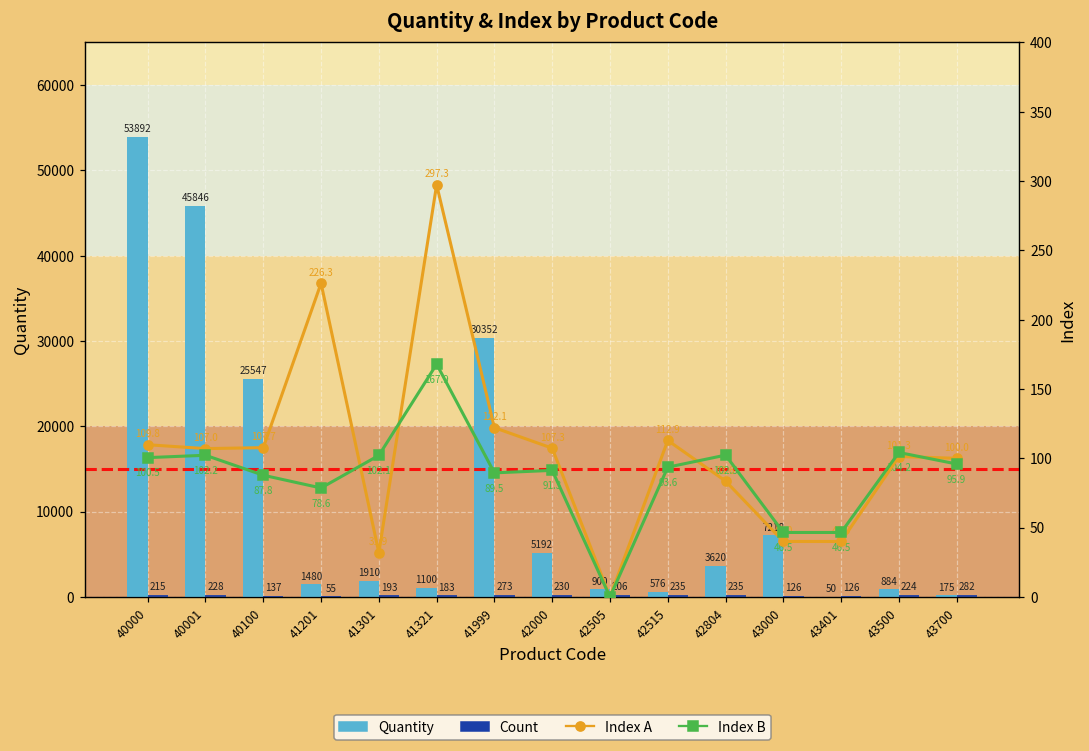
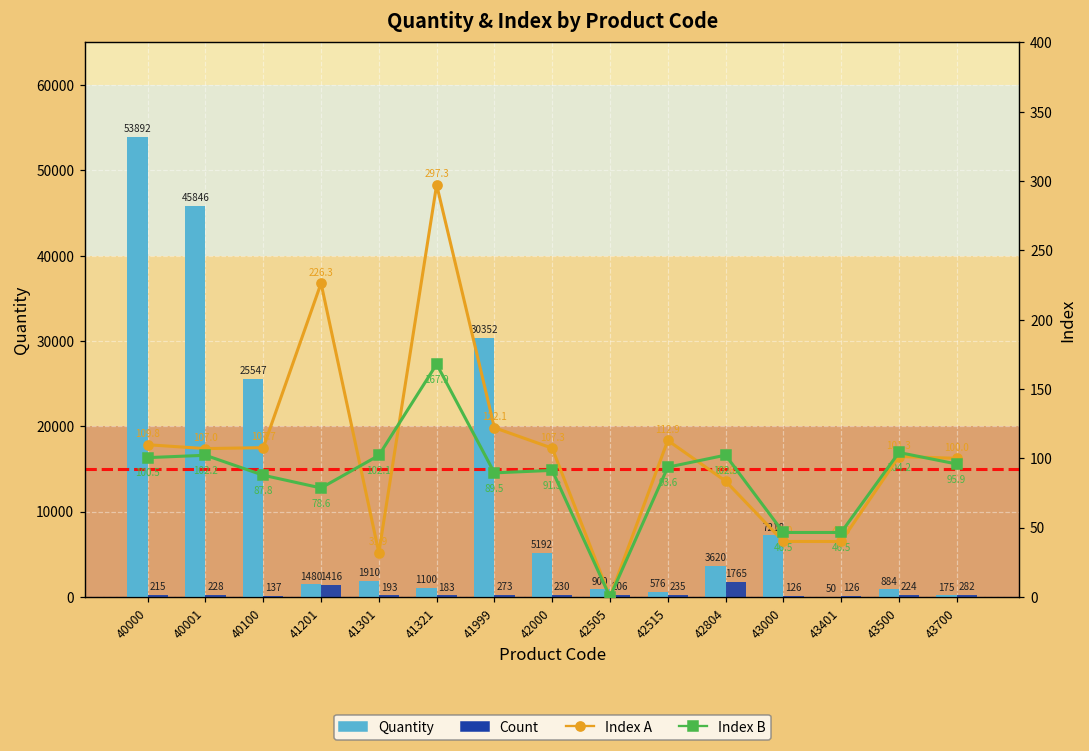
Count, 41201: 55 -> 1416
Count, 42804: 235 -> 1765
